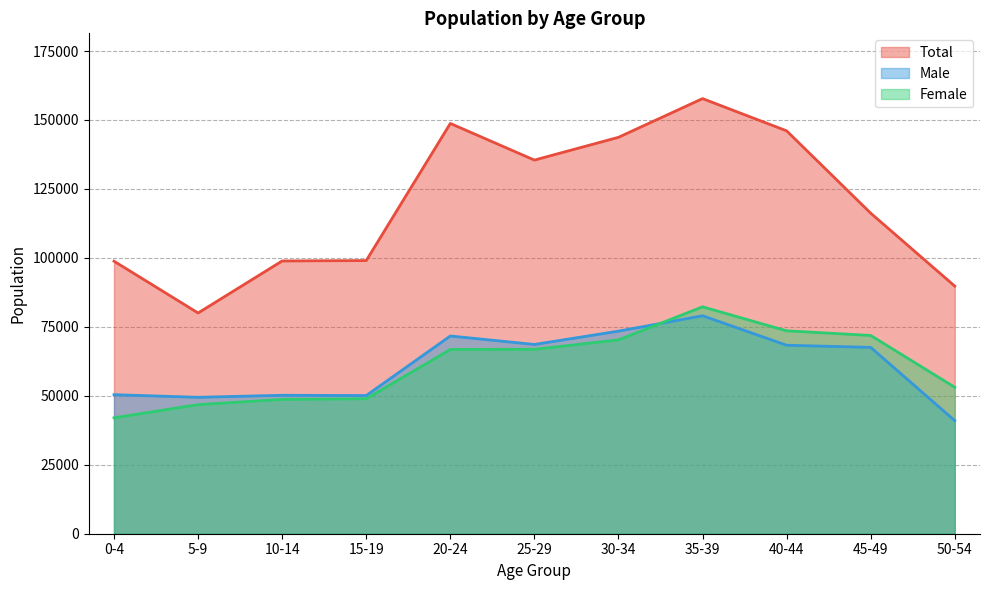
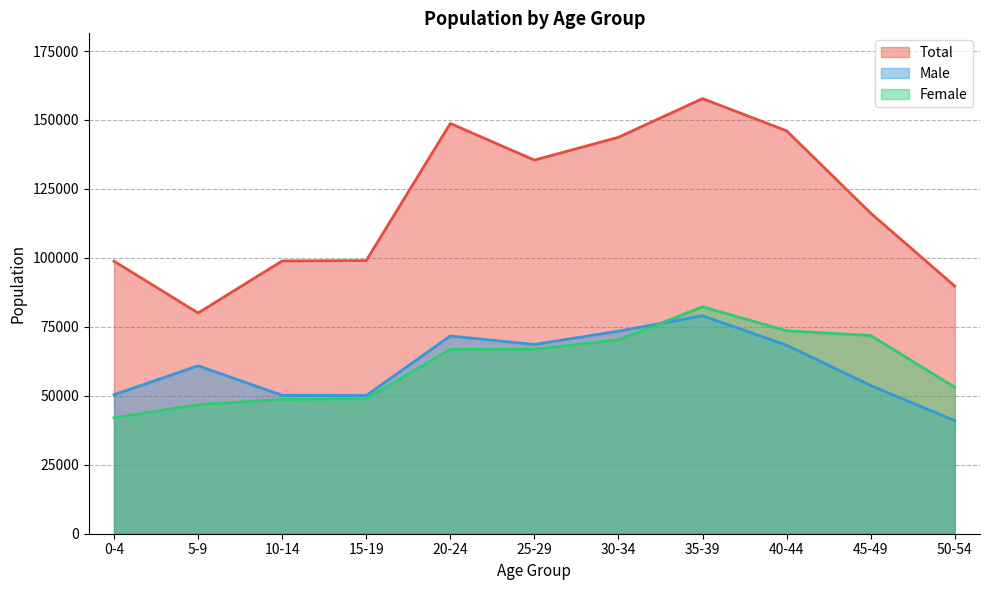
Male, 5-9: 49000 -> 61000
Male, 45-49: 68000 -> 54000
